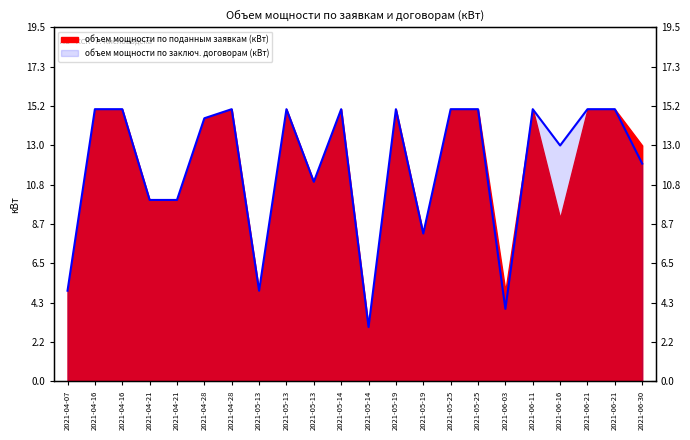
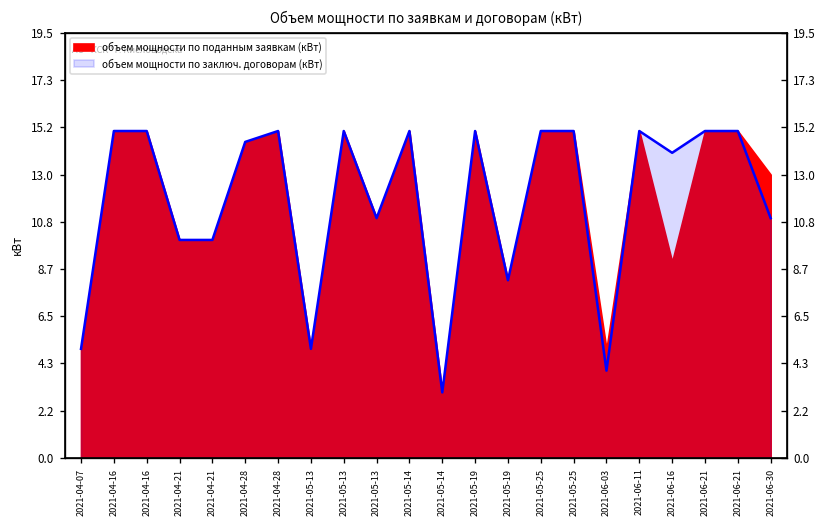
объем мощности по заключ. договорам (кВт), 2021-06-16: 13 -> 14
объем мощности по заключ. договорам (кВт), 2021-06-30: 12 -> 11
